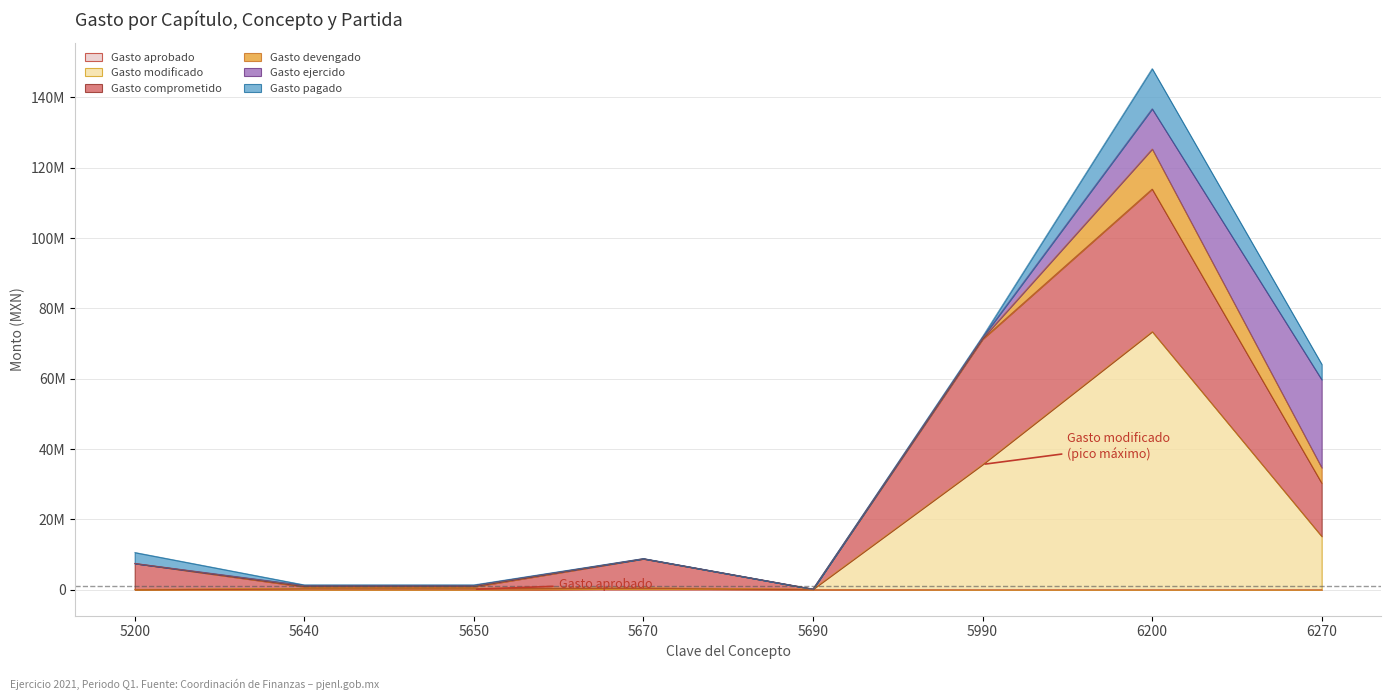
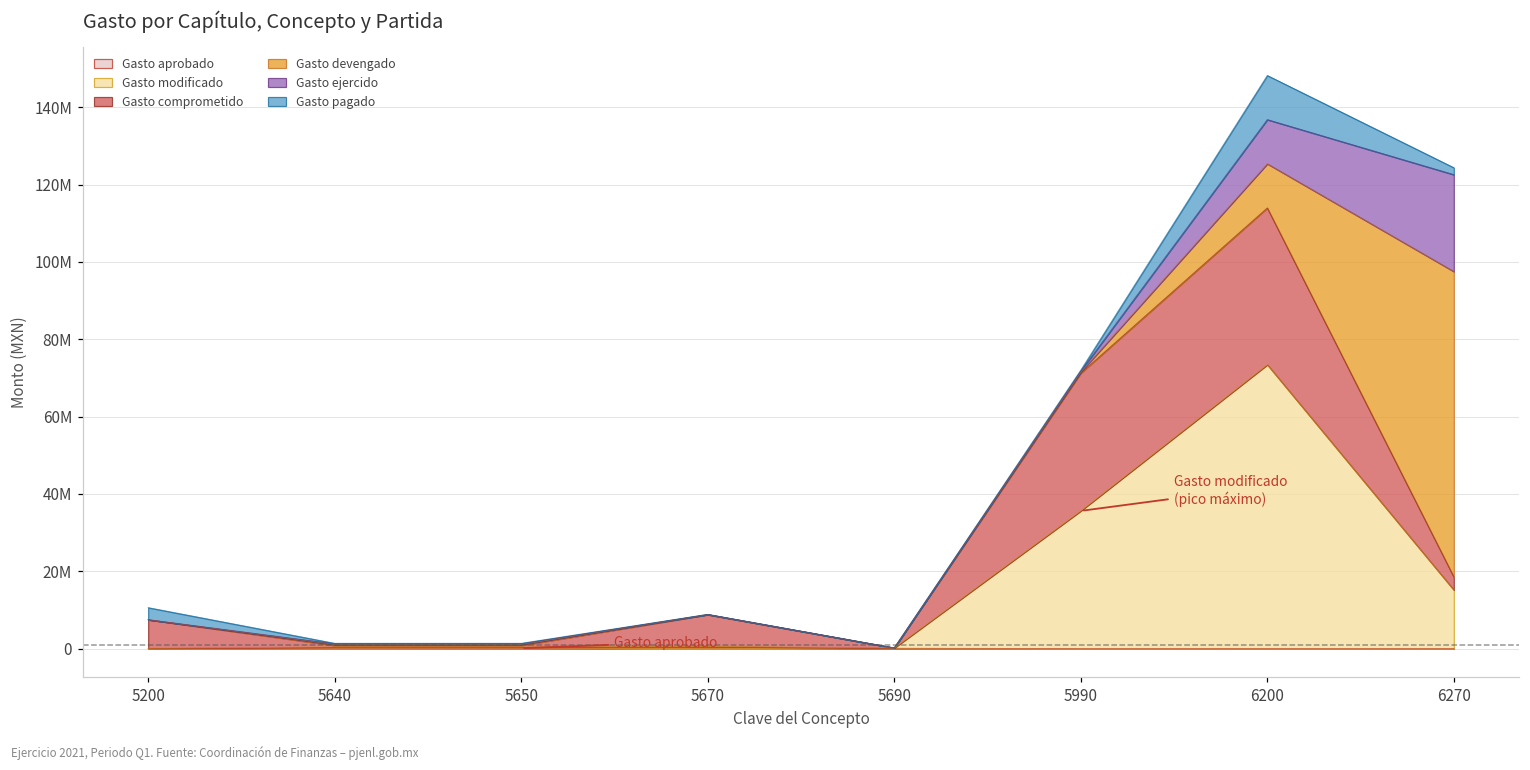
Gasto comprometido, 6270: 15000000 -> 3000000
Gasto devengado, 6270: 4000000 -> 79000000
Gasto pagado, 6270: 4000000 -> 2000000
